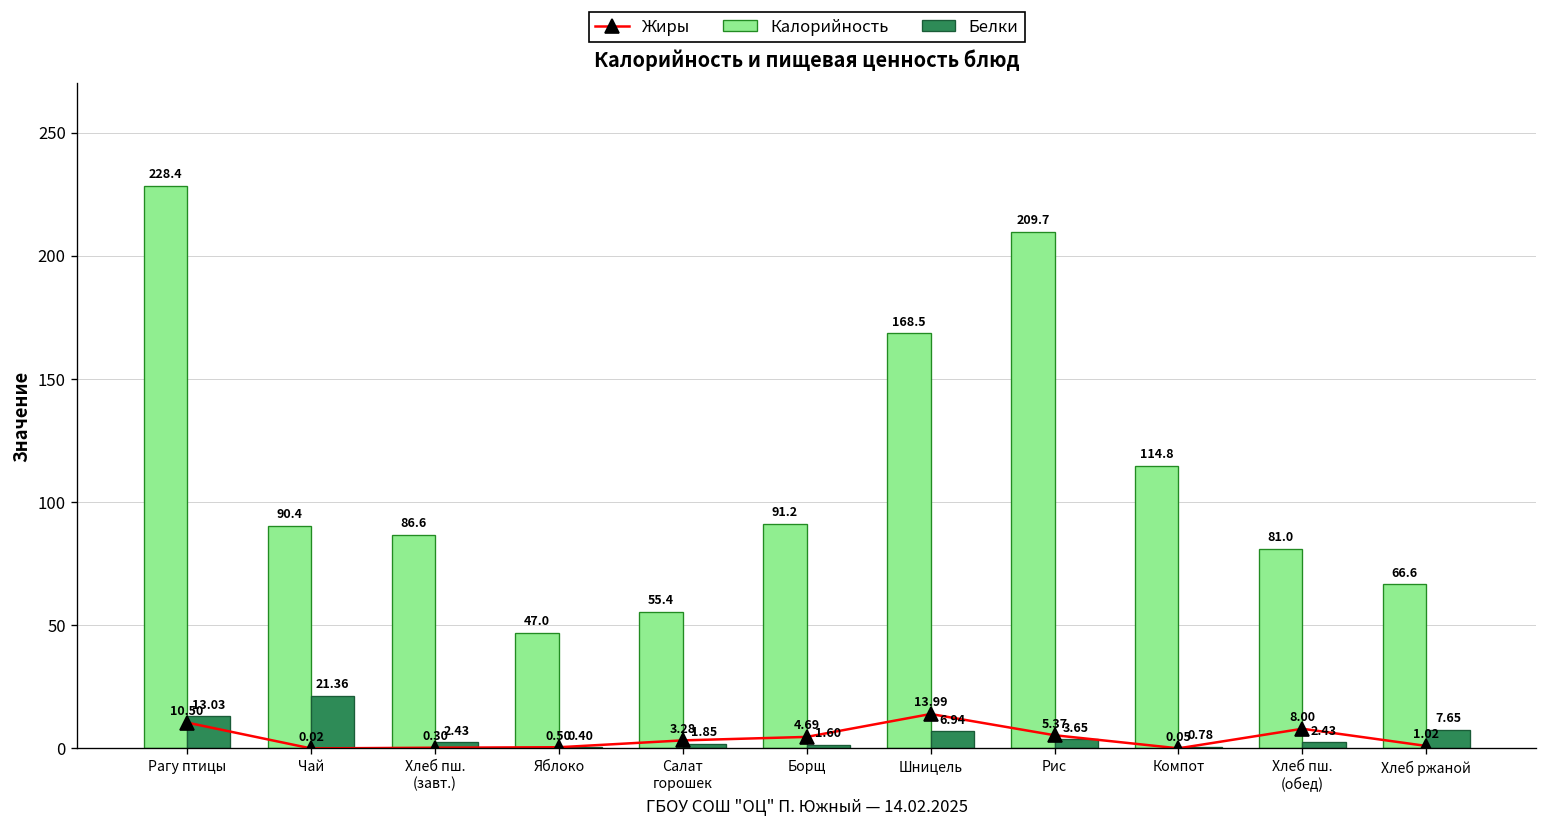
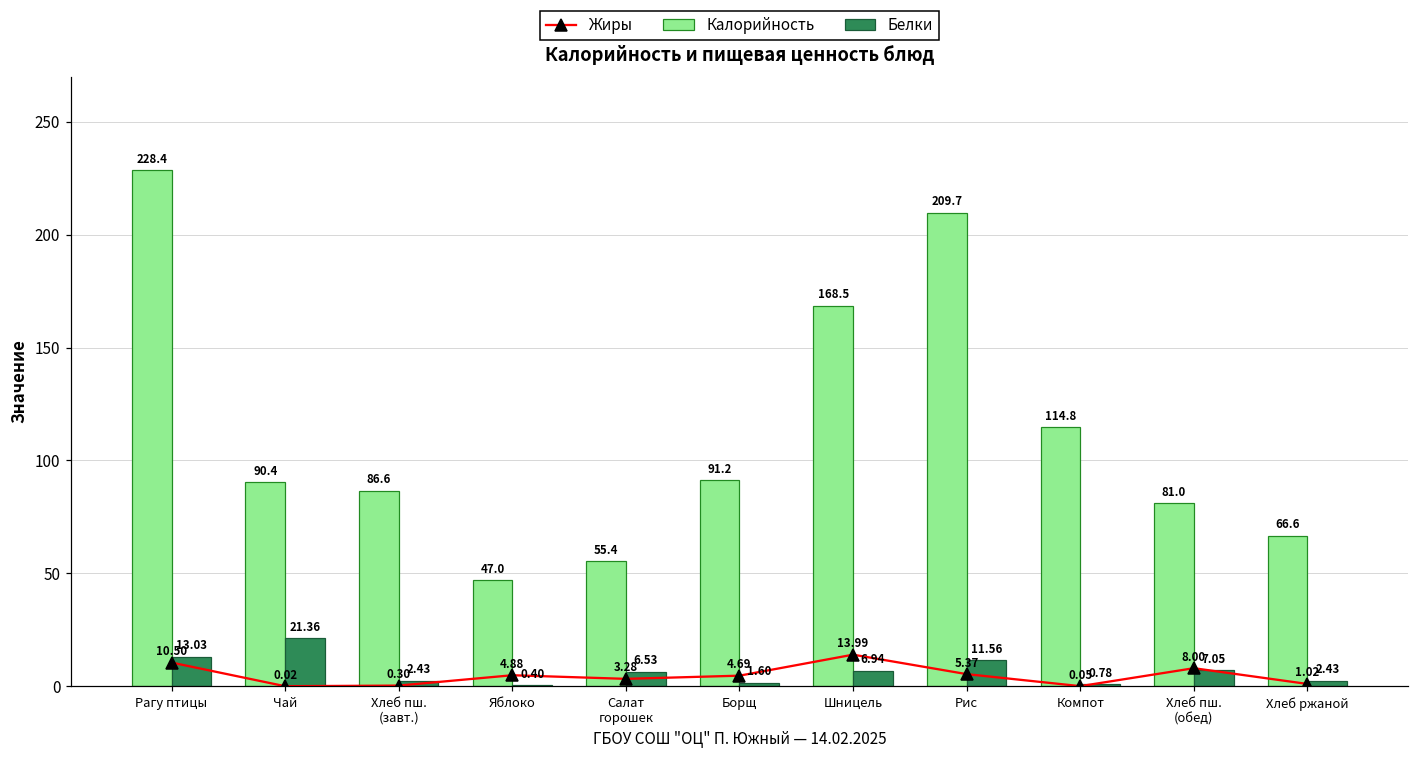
Жиры, Яблоко: 0.50 -> 4.88
Белки, Салат горошек: 1.85 -> 6.53
Белки, Рис: 3.65 -> 11.56
Белки, Хлеб пш. (обед): 2.43 -> 7.05
Белки, Хлеб ржаной: 7.65 -> 2.43
